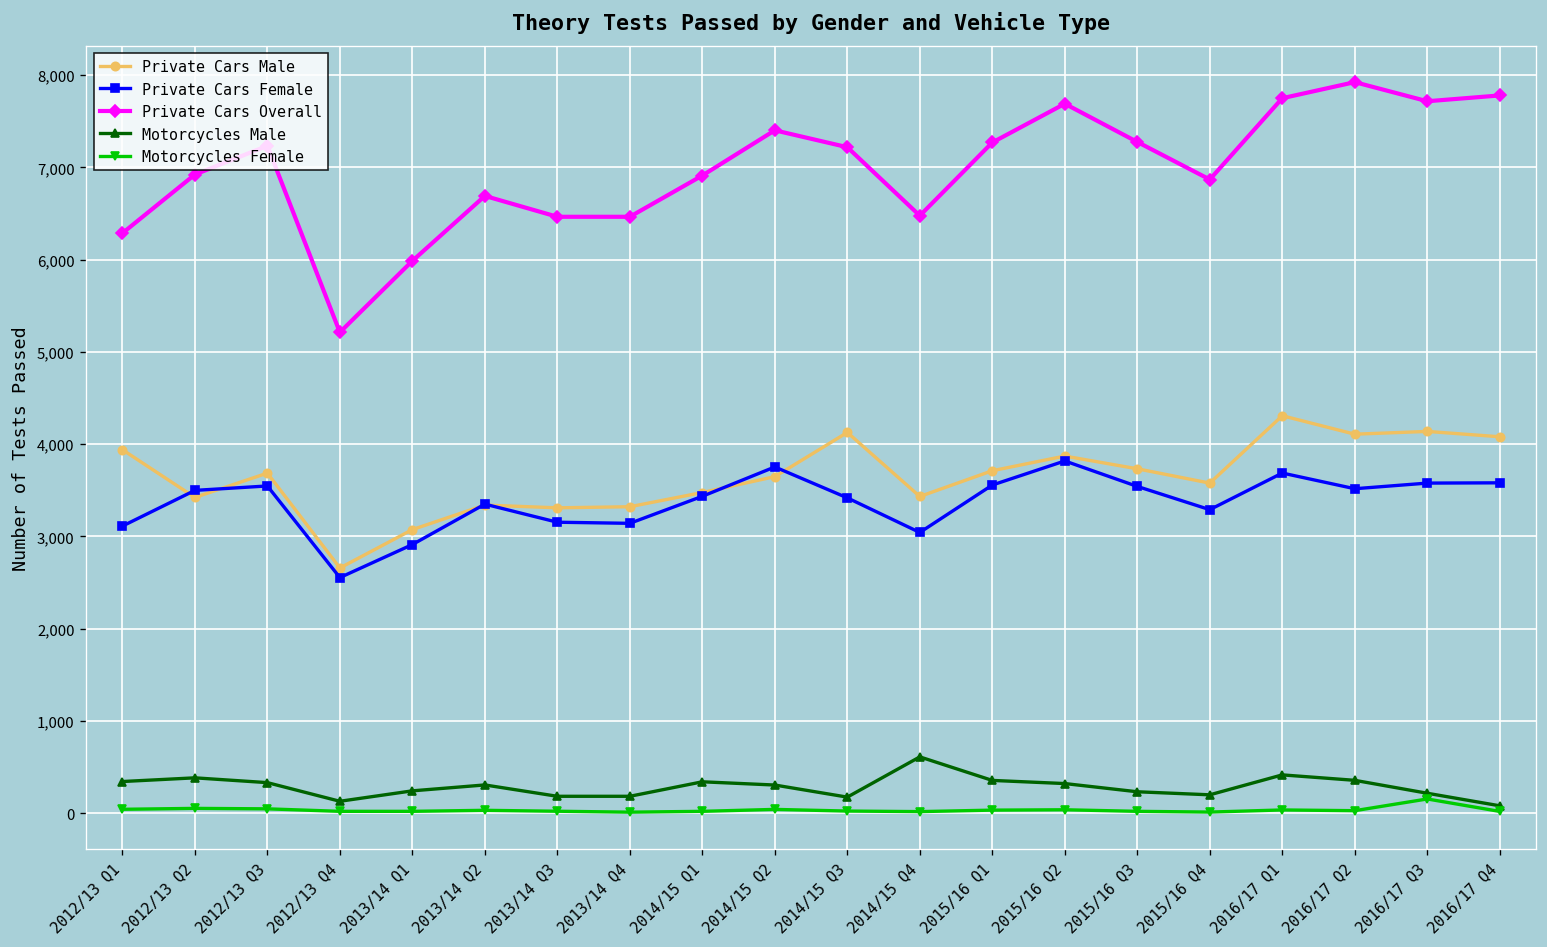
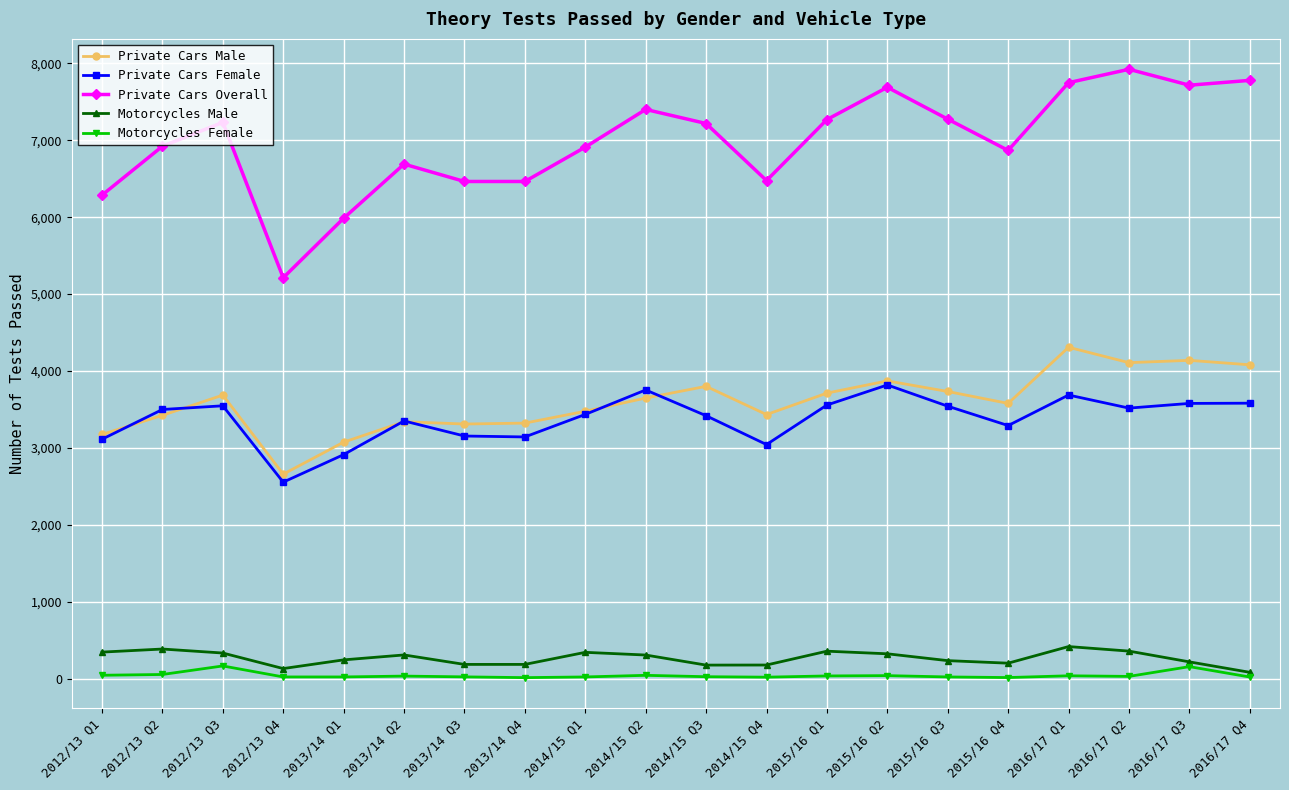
Private Cars Male, 2012/13 Q1: 3,900 -> 3,200
Motorcycles Female, 2012/13 Q3: 0 -> 200
Private Cars Male, 2014/15 Q3: 4,100 -> 3,800
Motorcycles Male, 2014/15 Q4: 600 -> 200
